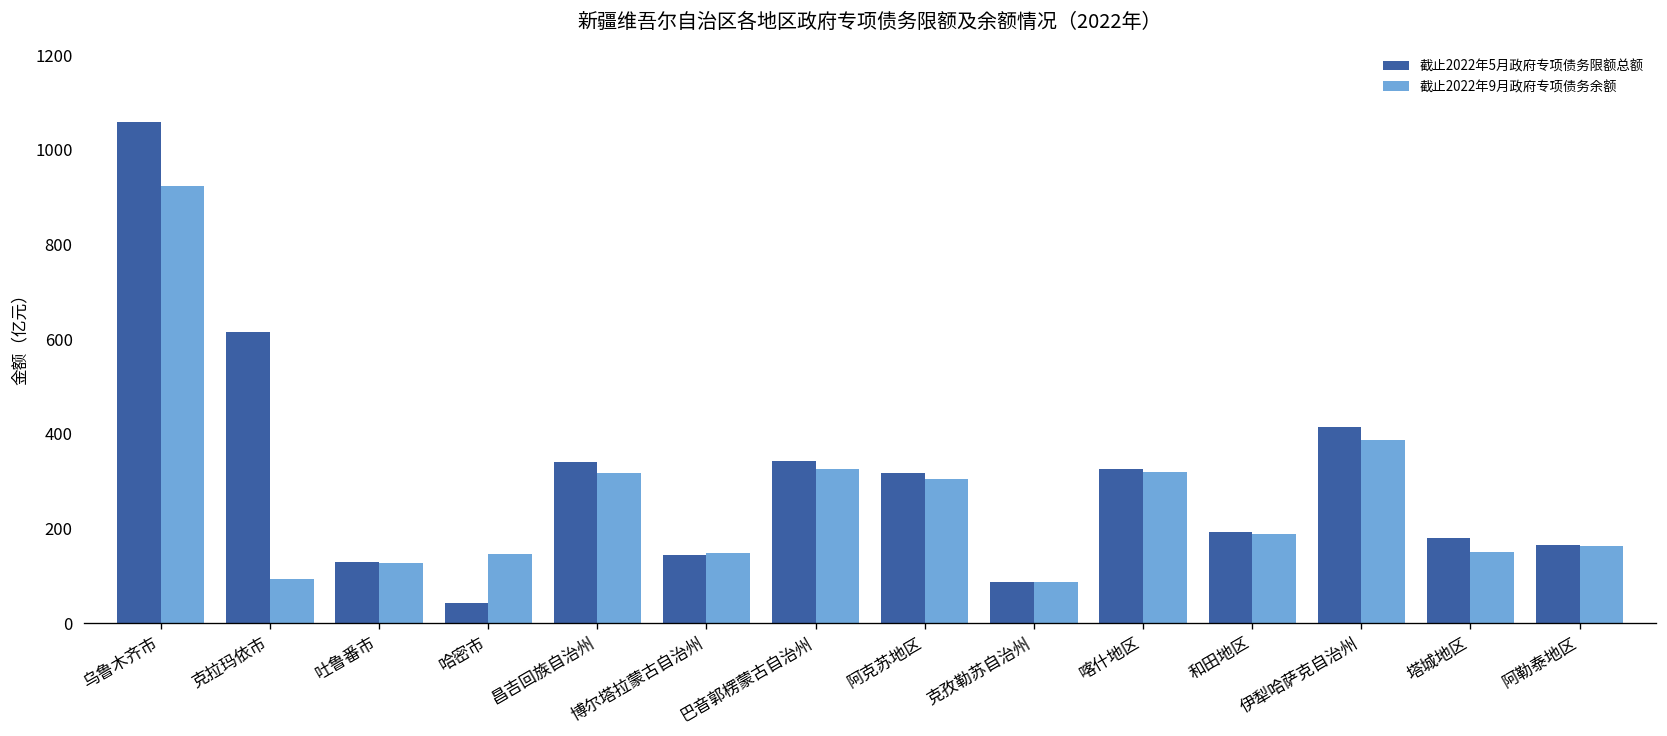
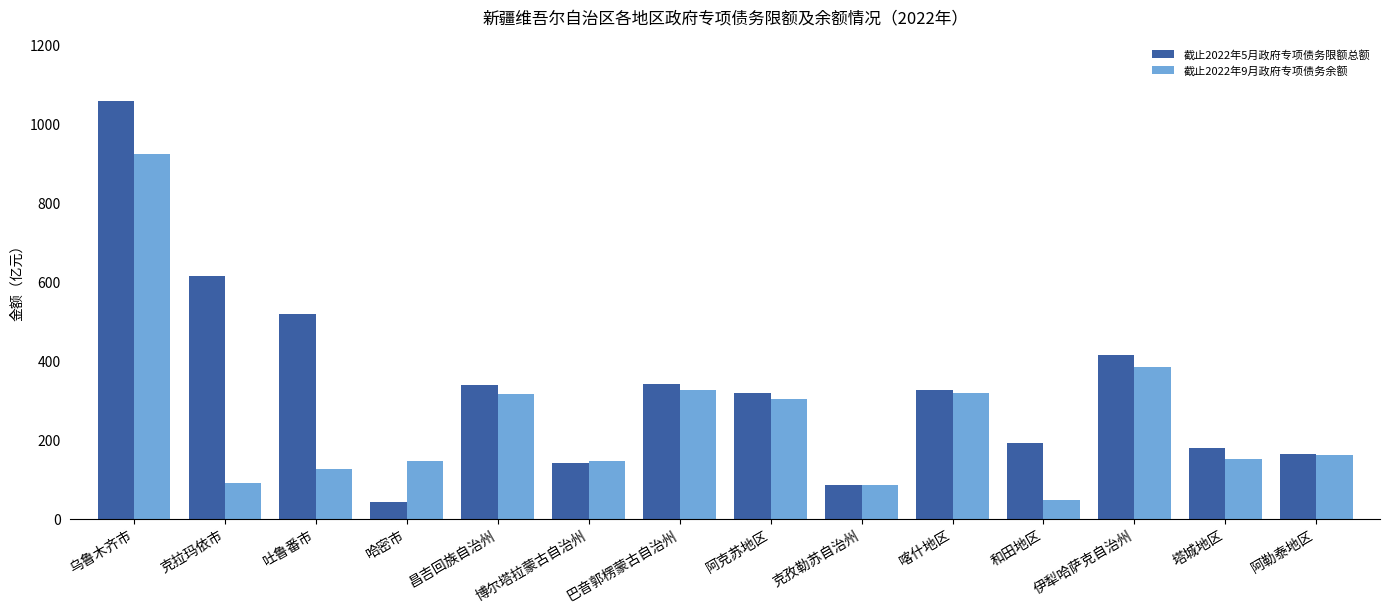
截止2022年5月政府专项债务限额总额, 吐鲁番市: 130 -> 520
截止2022年9月政府专项债务余额, 和田地区: 190 -> 50
